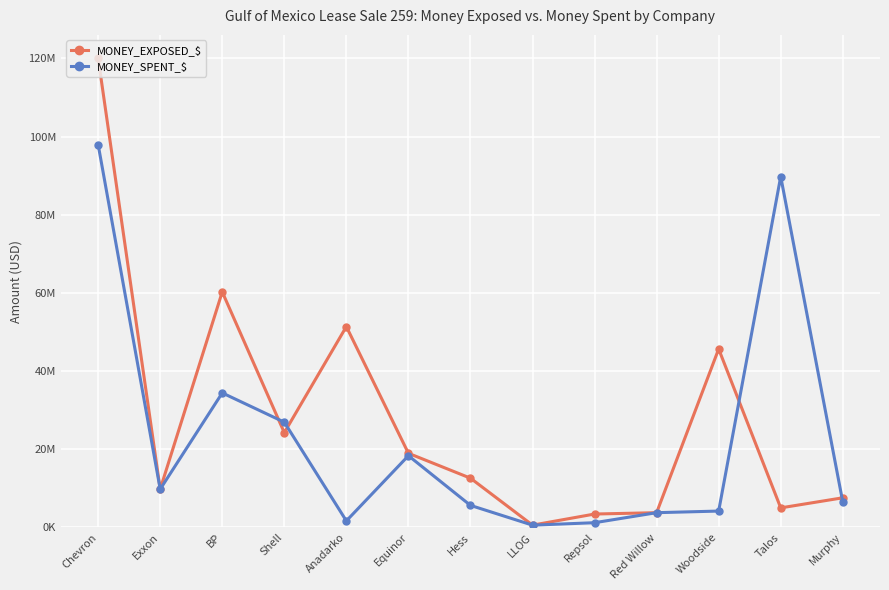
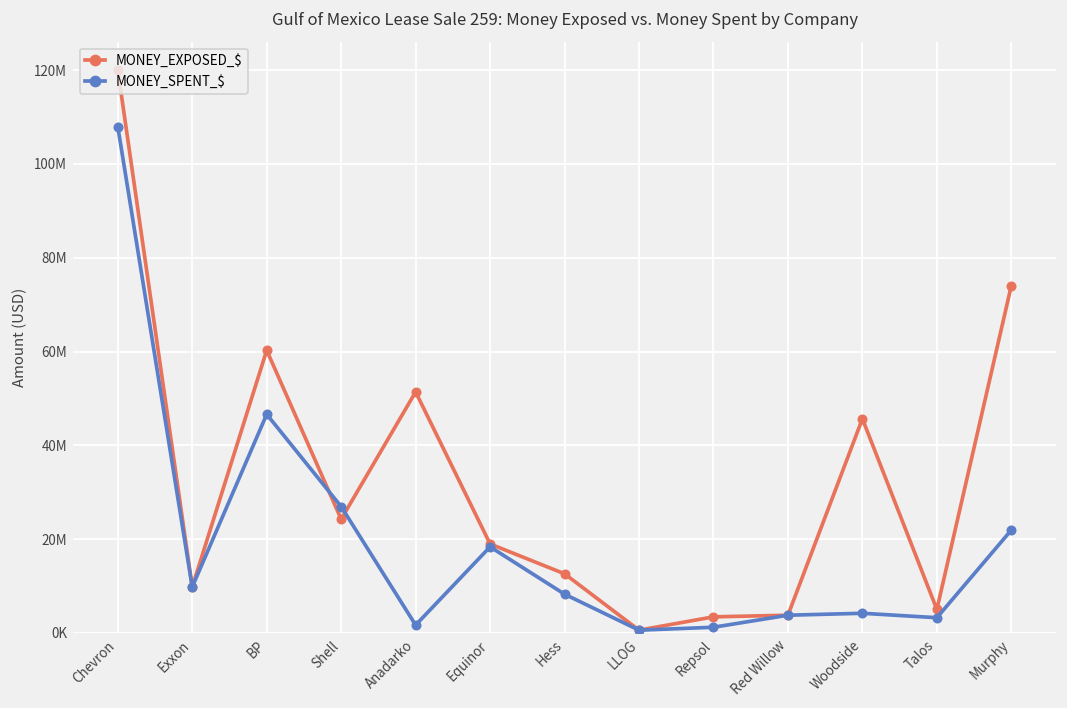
MONEY_SPENT_$, Chevron: 98000000 -> 108000000
MONEY_SPENT_$, BP: 34000000 -> 47000000
MONEY_SPENT_$, Hess: 6000000 -> 8000000
MONEY_SPENT_$, Talos: 90000000 -> 3000000
MONEY_EXPOSED_$, Murphy: 8000000 -> 74000000
MONEY_SPENT_$, Murphy: 7000000 -> 22000000
